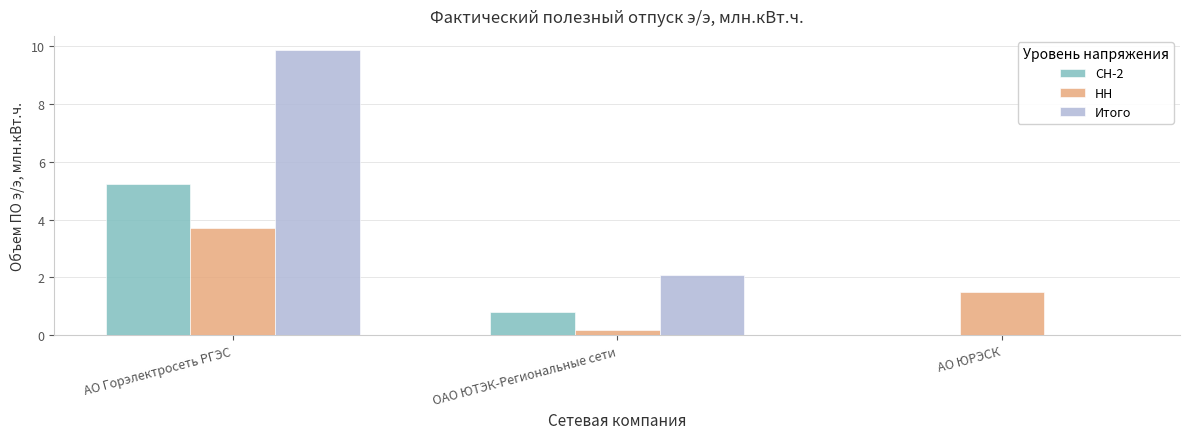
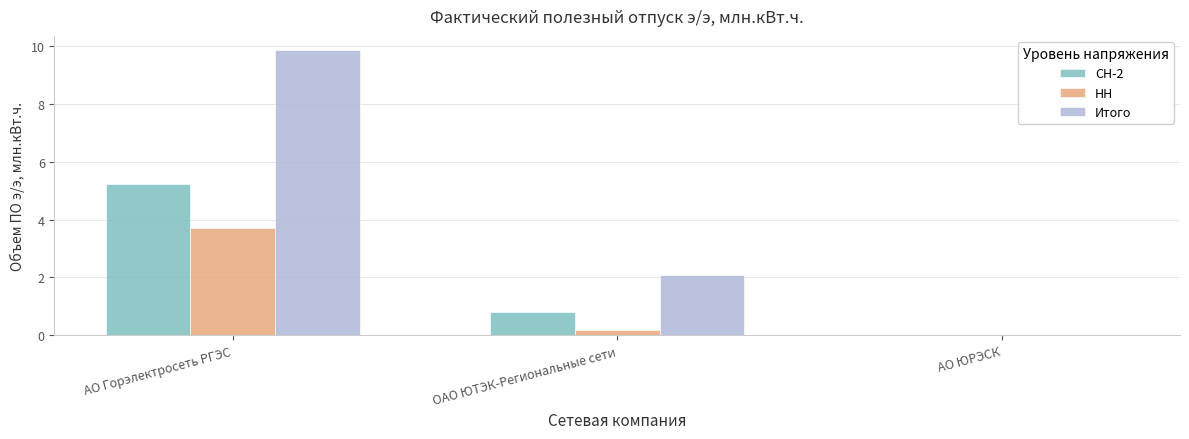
НН, АО ЮРЭСК: 1.5 -> 0.0
